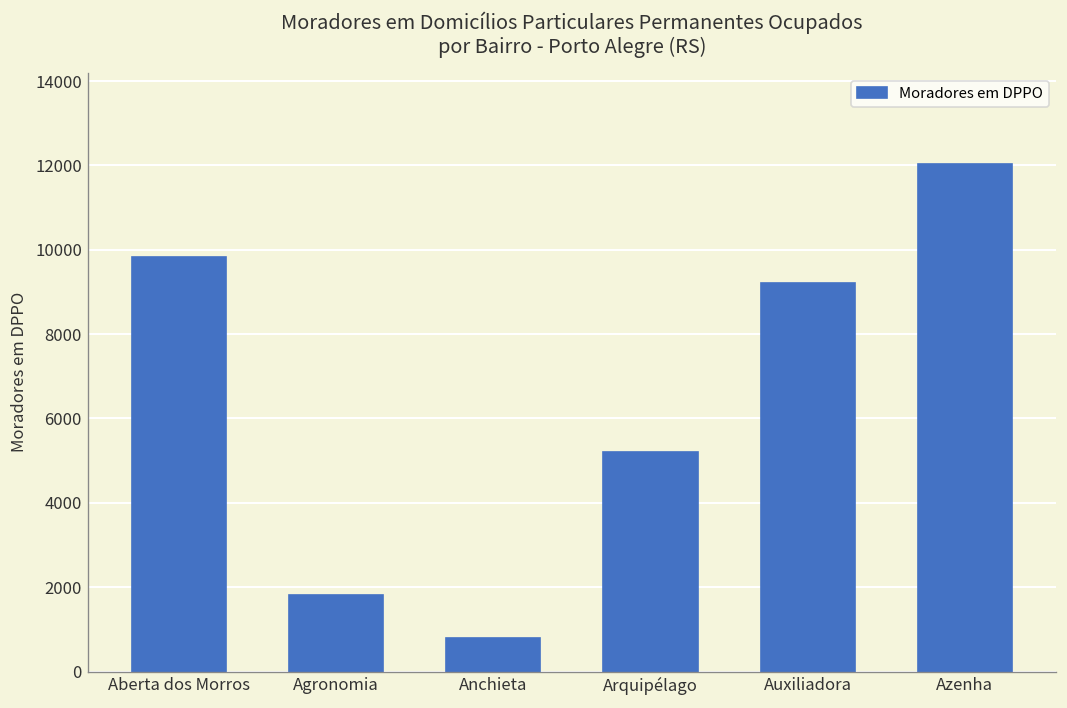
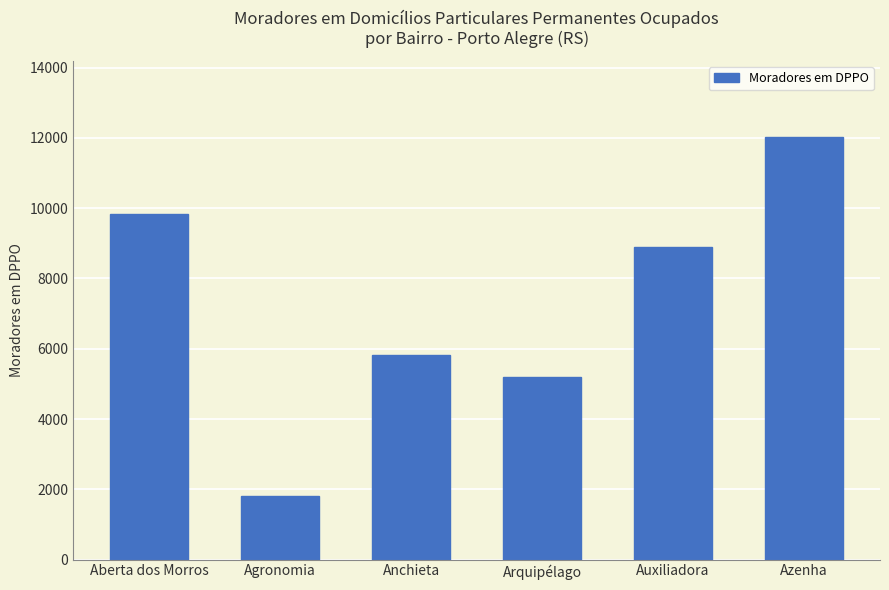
Anchieta: 800 -> 5800
Auxiliadora: 9200 -> 8900
